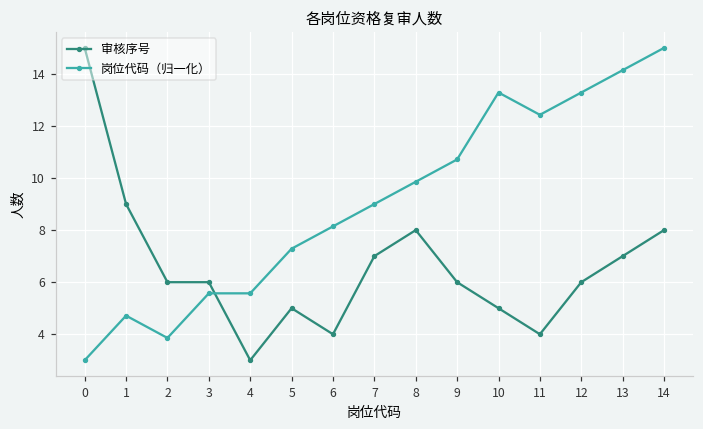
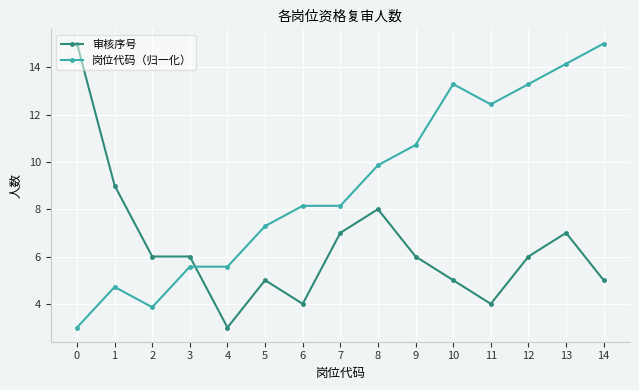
岗位代码（归一化）, 7: 9.0 -> 8.1
审核序号, 14: 8 -> 5
